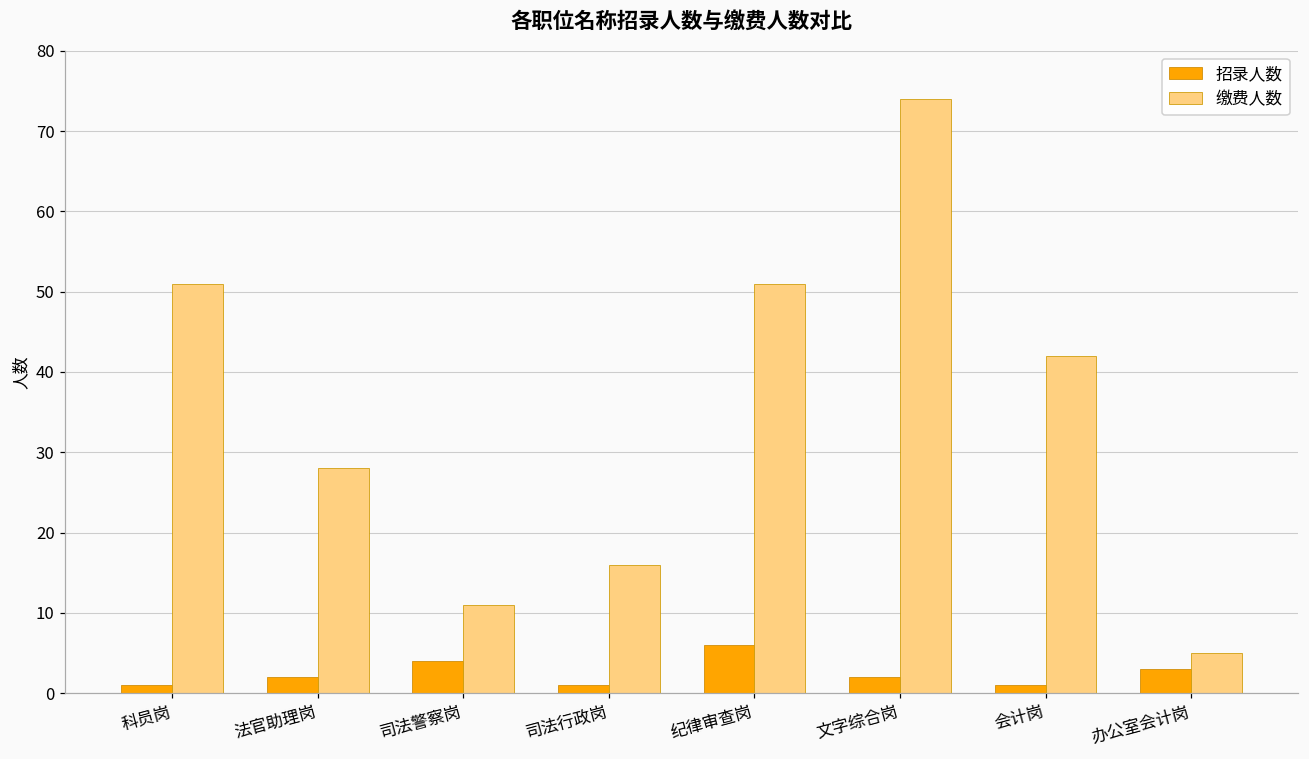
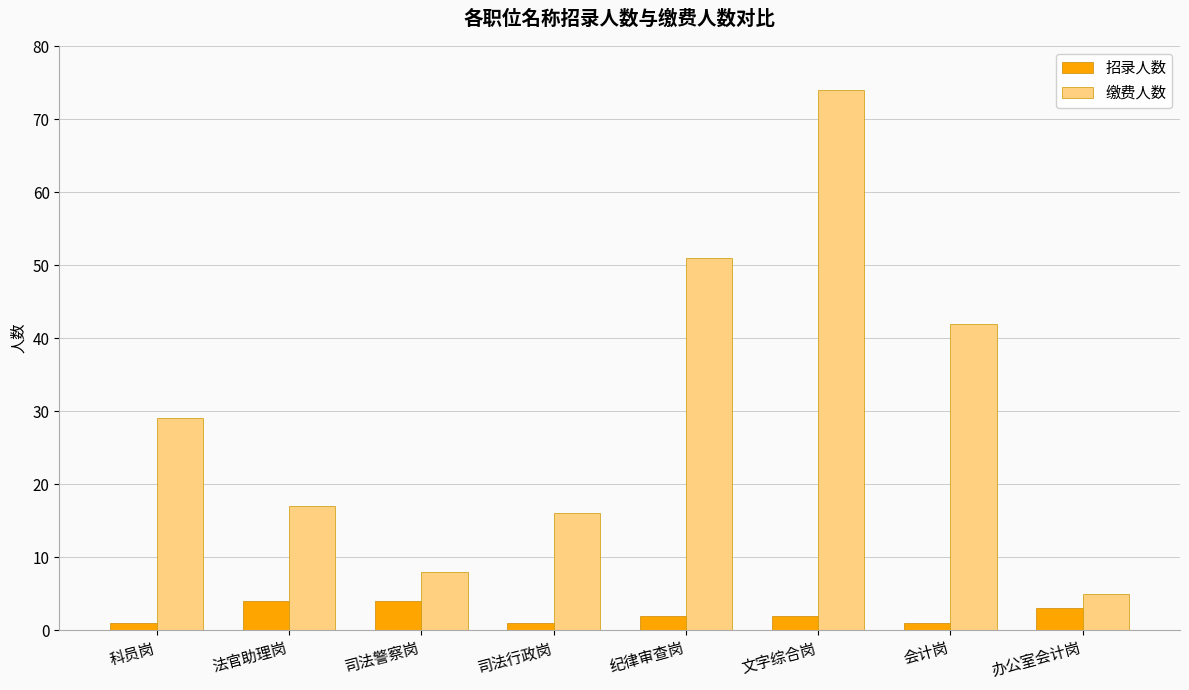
缴费人数, 科员岗: 51 -> 29
招录人数, 法官助理岗: 2 -> 4
缴费人数, 法官助理岗: 28 -> 17
缴费人数, 司法警察岗: 11 -> 8
招录人数, 纪律审查岗: 6 -> 2
